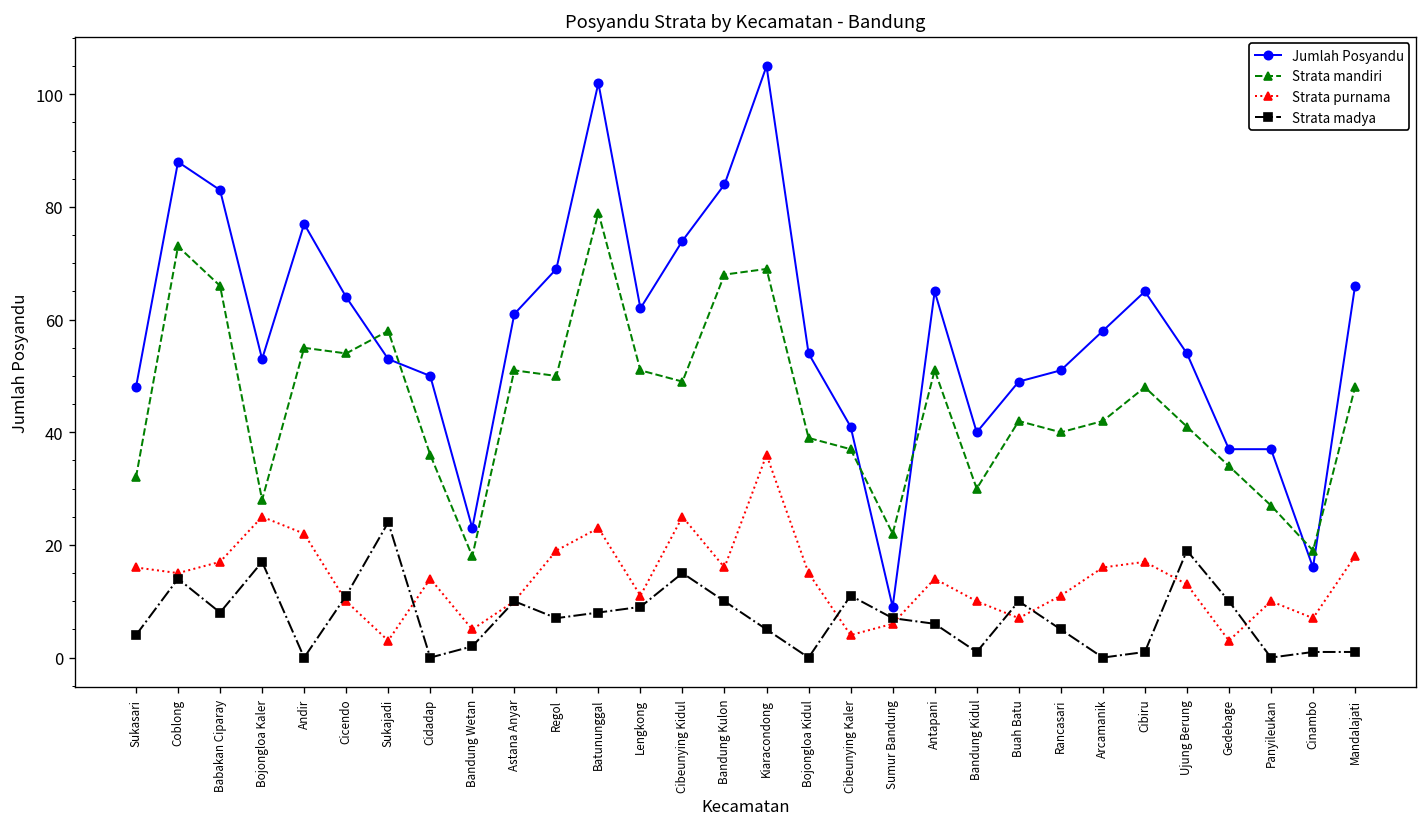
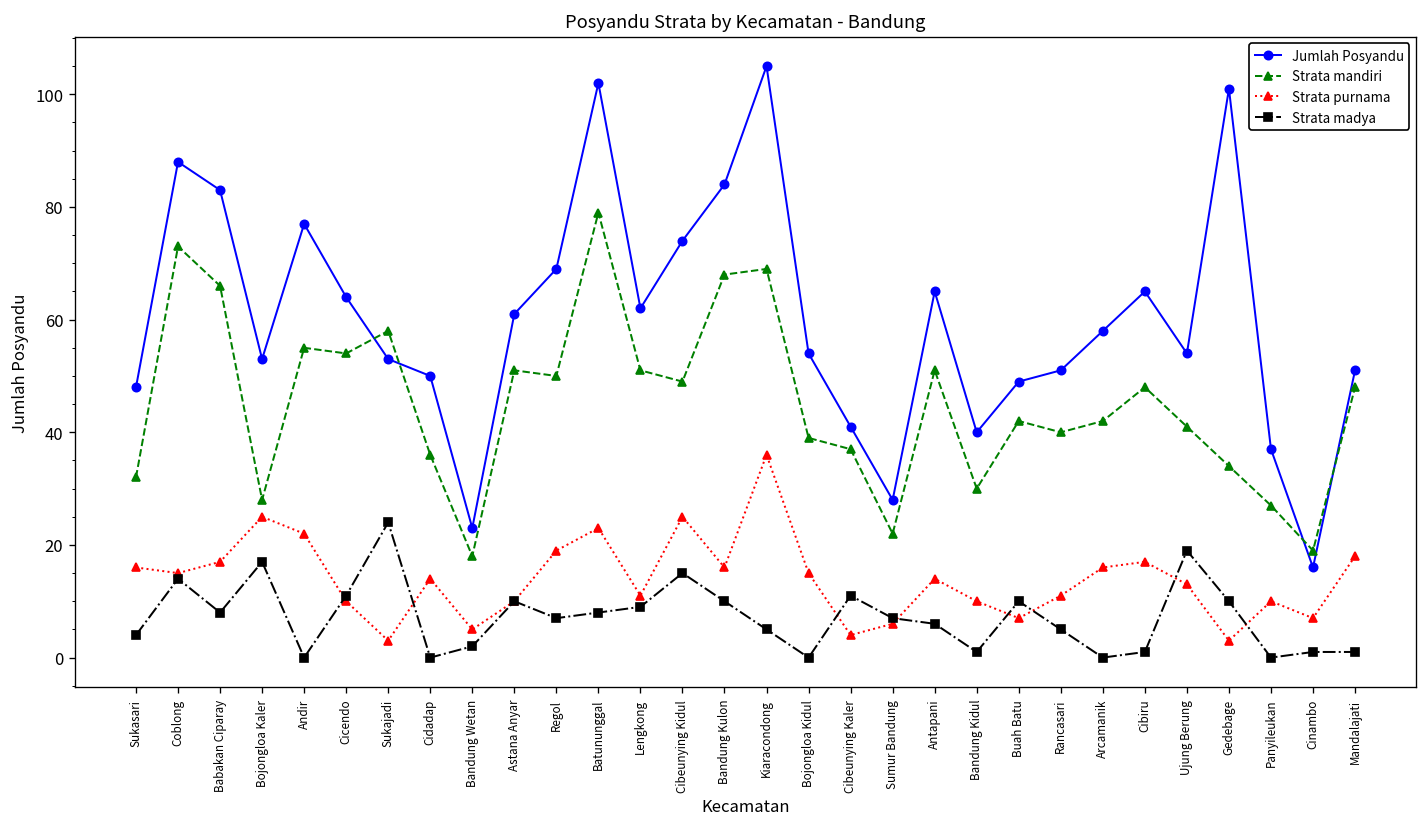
Jumlah Posyandu, Sumur Bandung: 9 -> 28
Jumlah Posyandu, Gedebage: 37 -> 101
Jumlah Posyandu, Mandalajati: 66 -> 51
